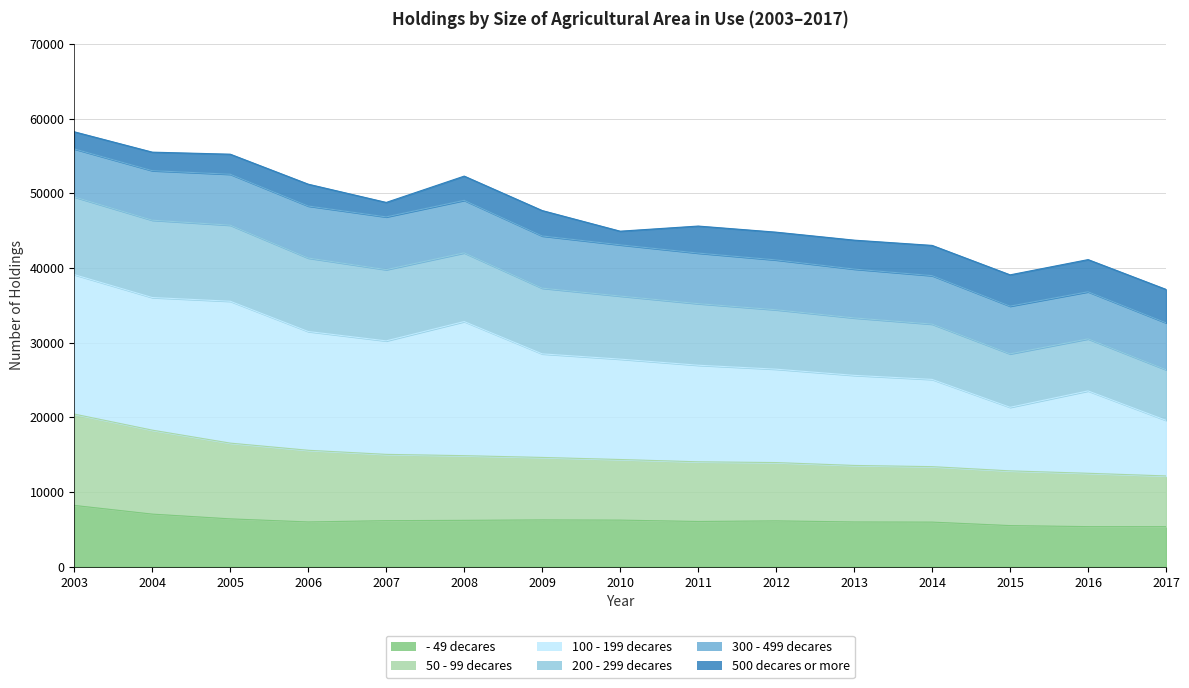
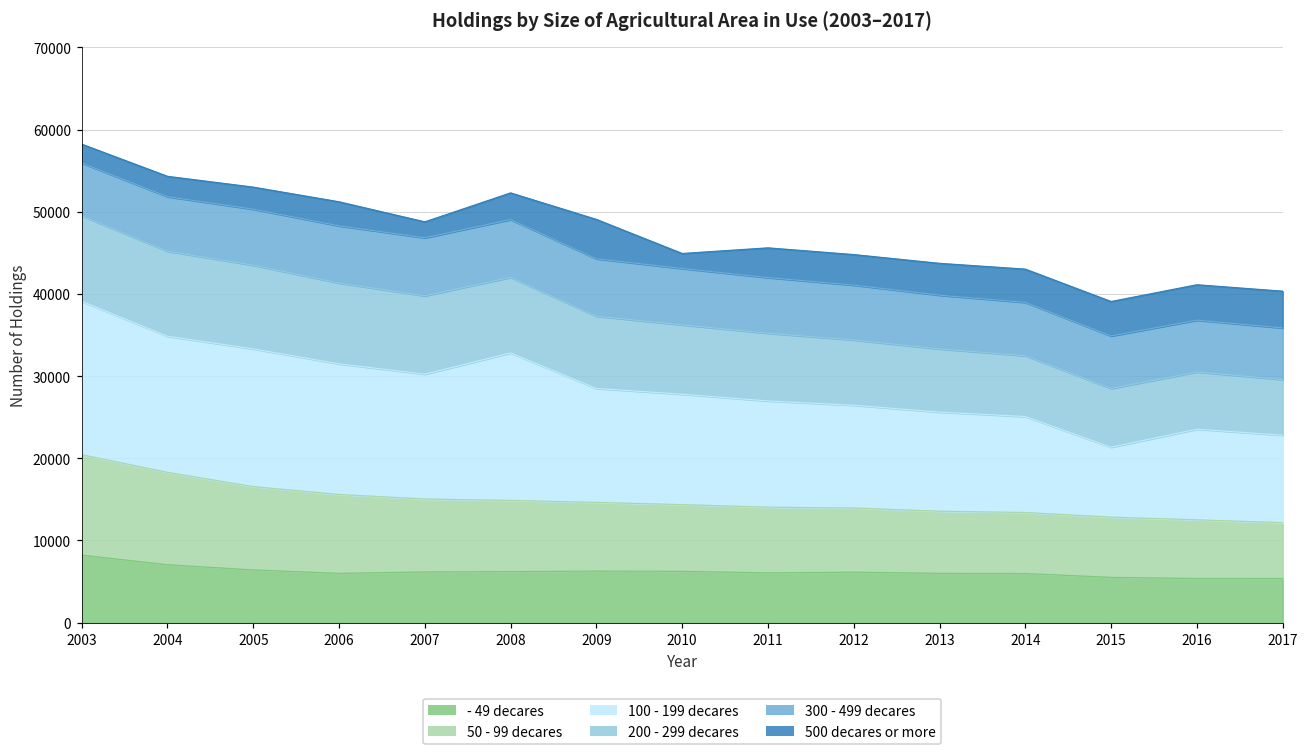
100 - 199 decares, 2004: 18000 -> 17000
100 - 199 decares, 2005: 19000 -> 17000
500 decares or more, 2009: 3000 -> 5000
100 - 199 decares, 2017: 7000 -> 11000
